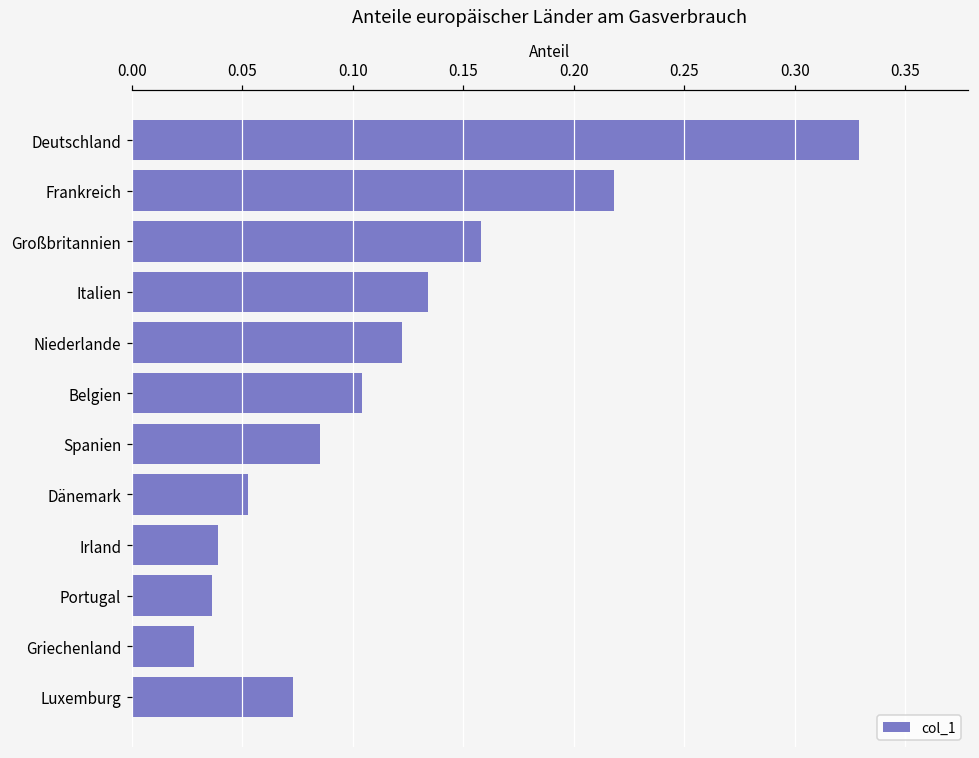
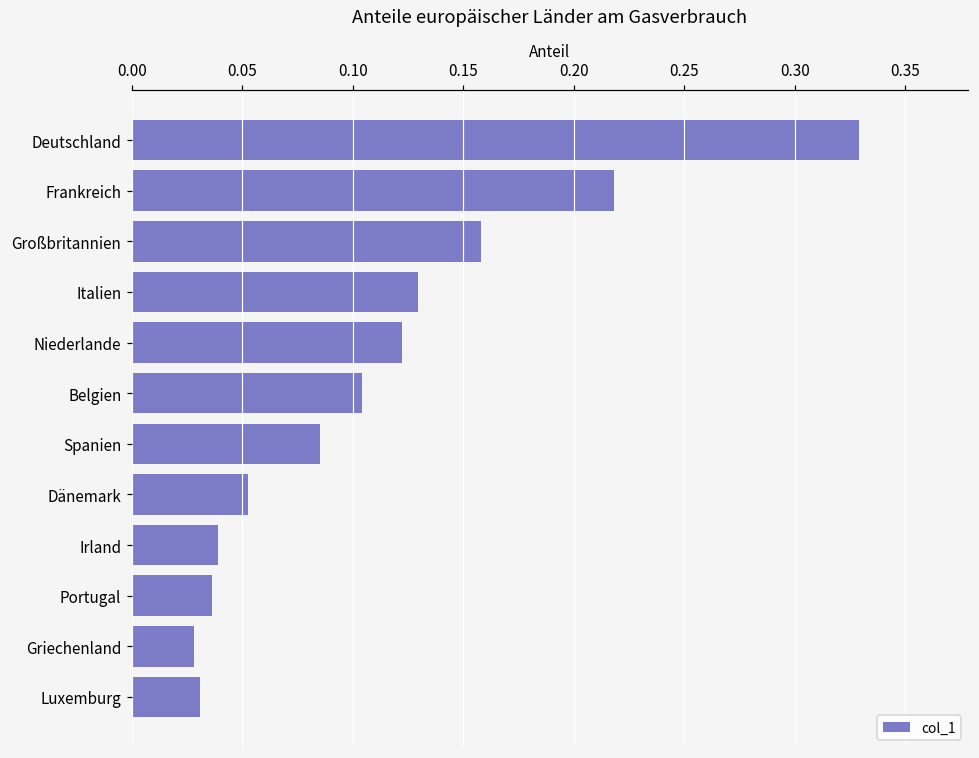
Italien: 0.134 -> 0.130
Luxemburg: 0.073 -> 0.031
